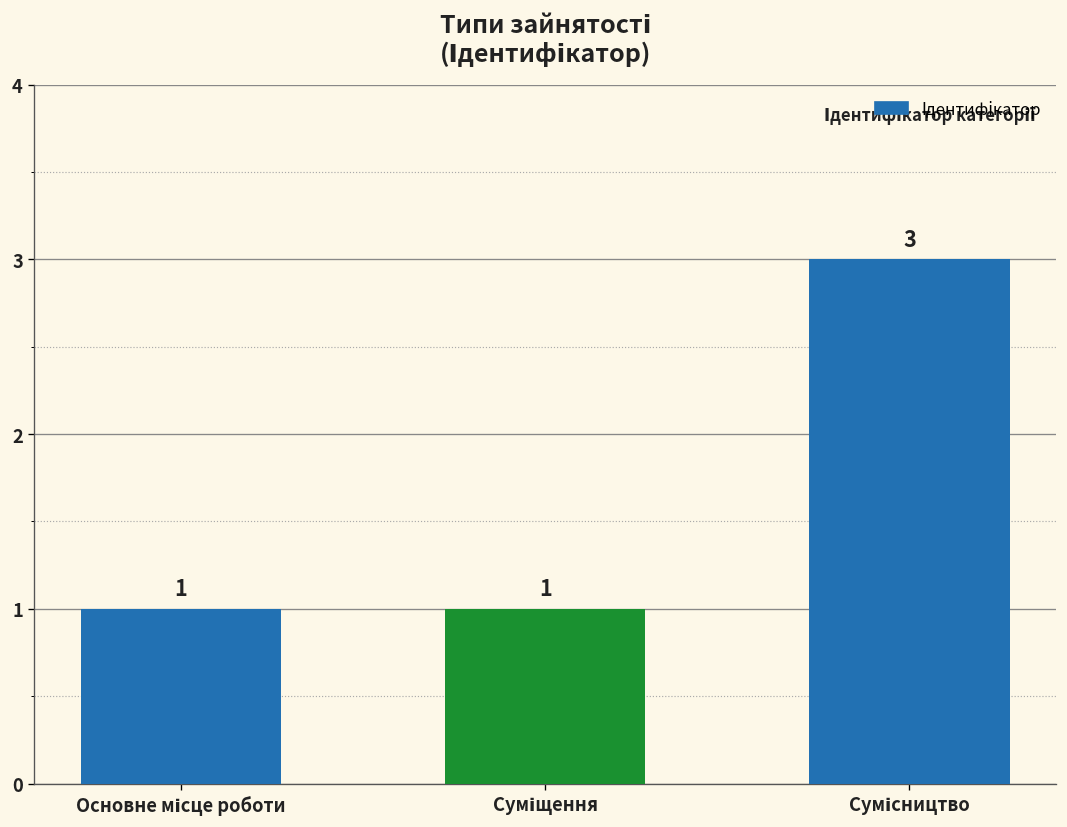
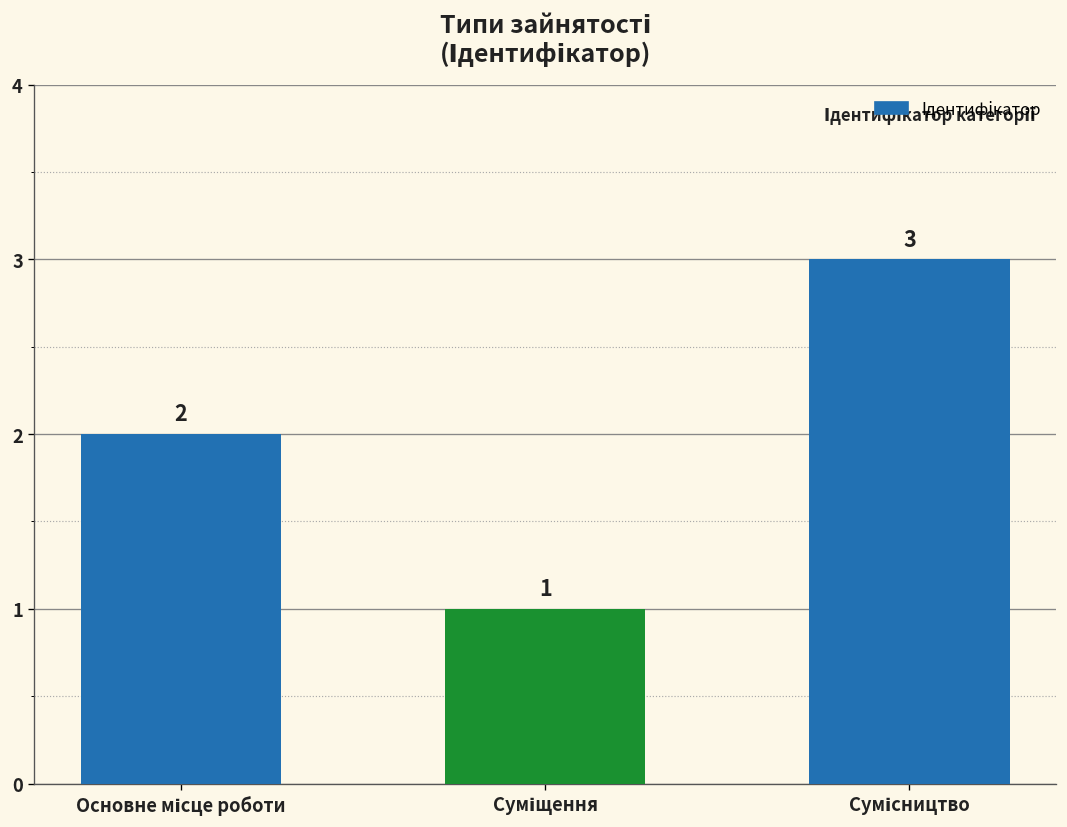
Основне місце роботи: 1 -> 2
